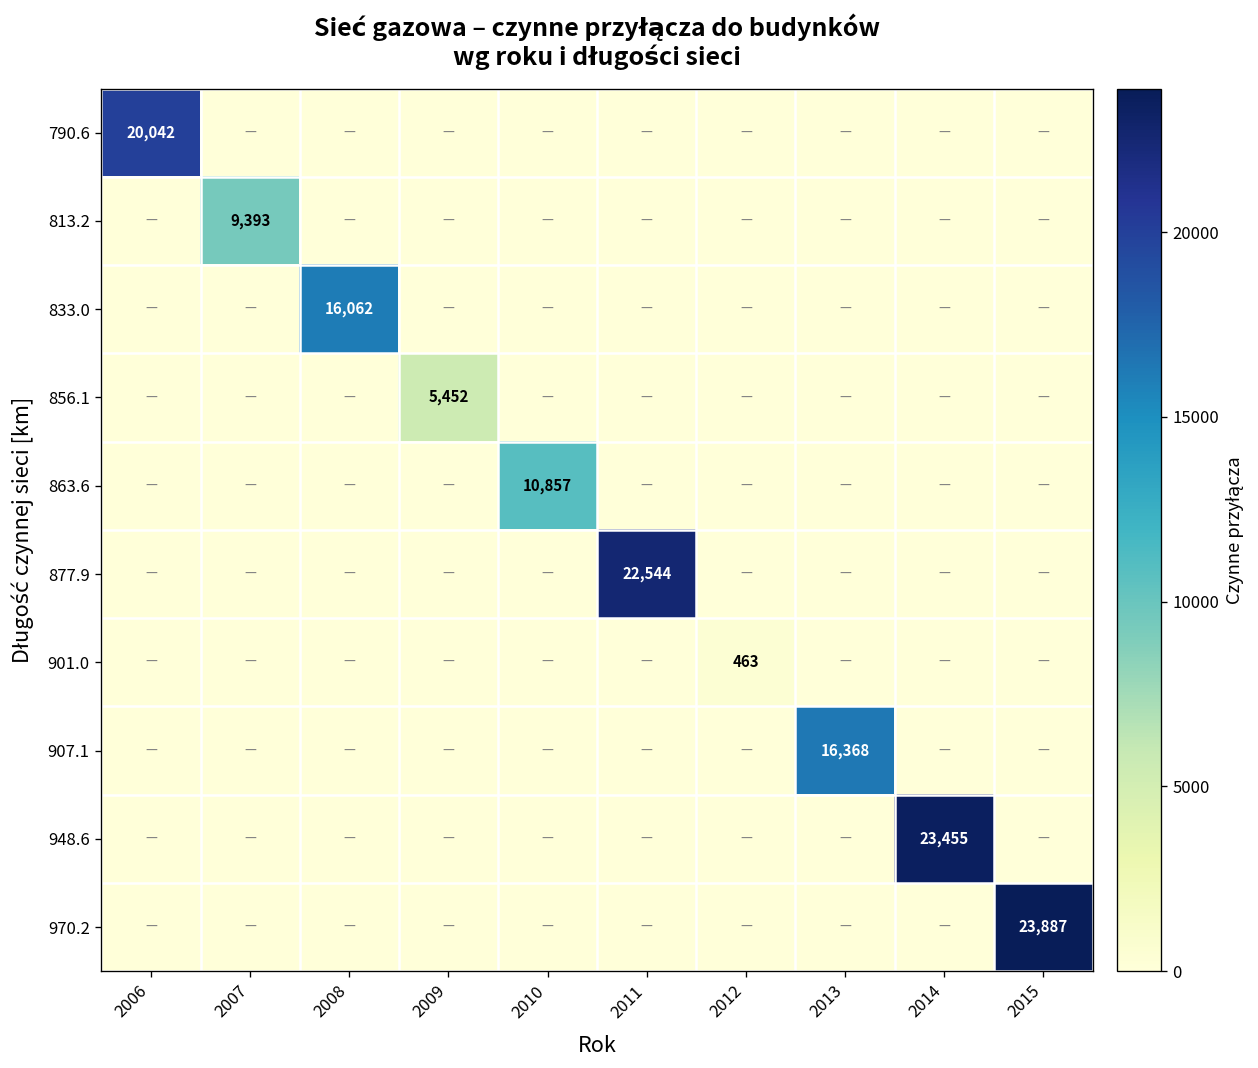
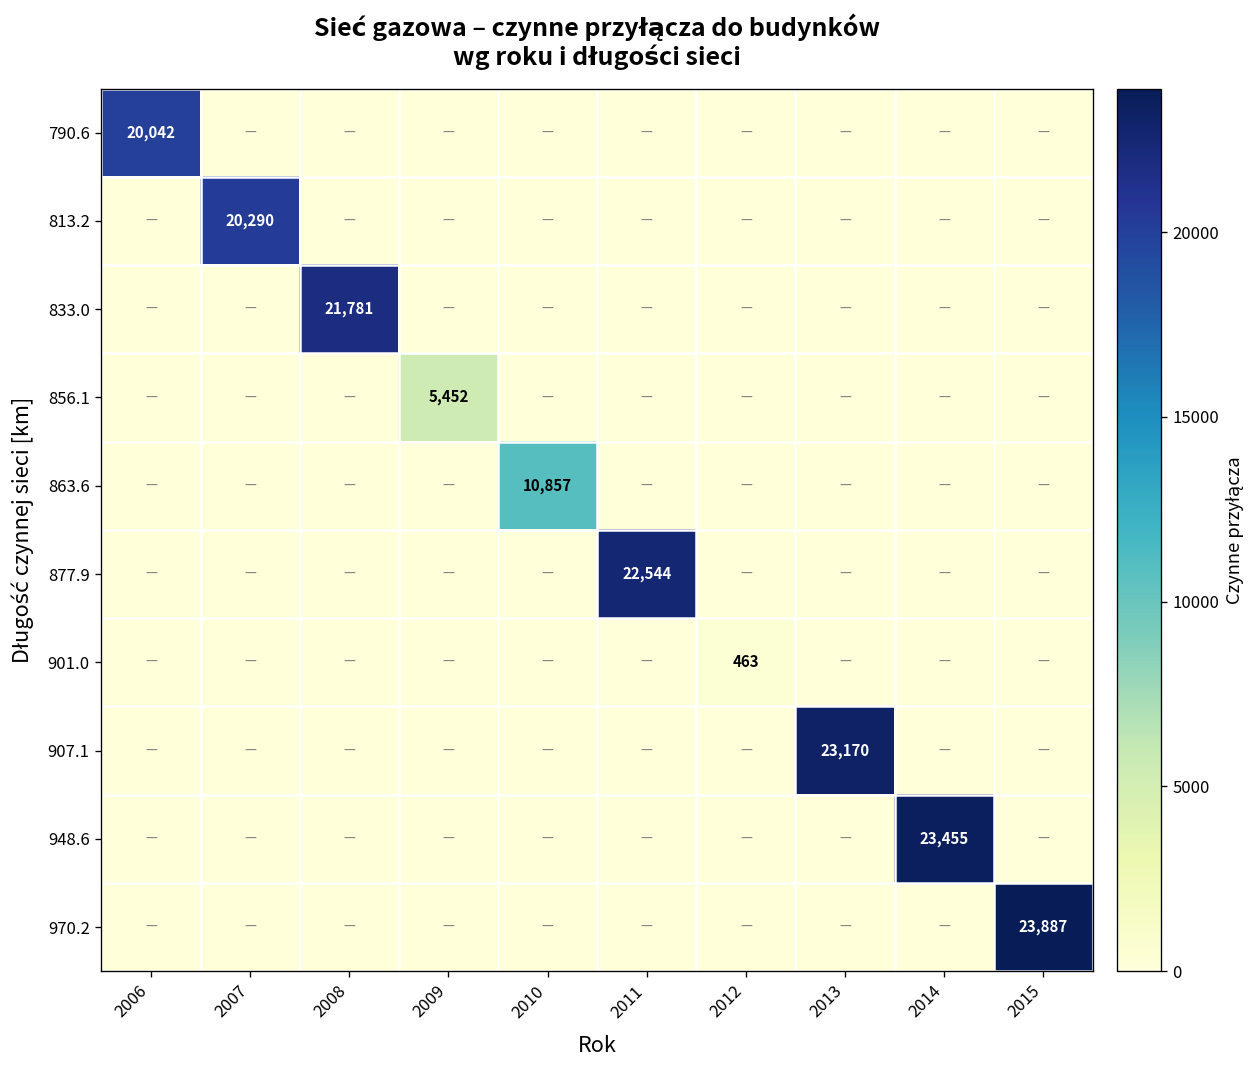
813.2, 2007: 9,393 -> 20,290
833.0, 2008: 16,062 -> 21,781
907.1, 2013: 16,368 -> 23,170
